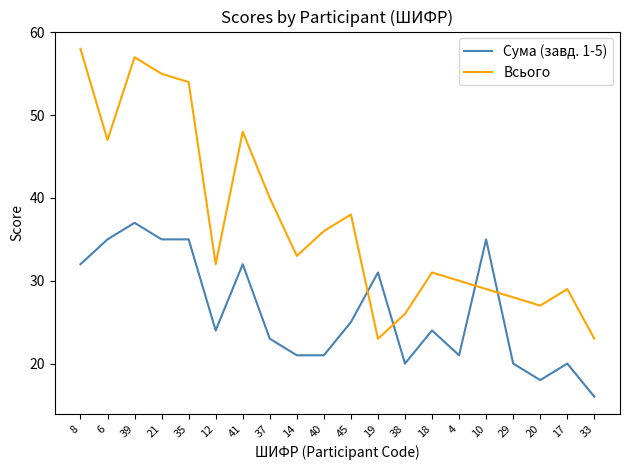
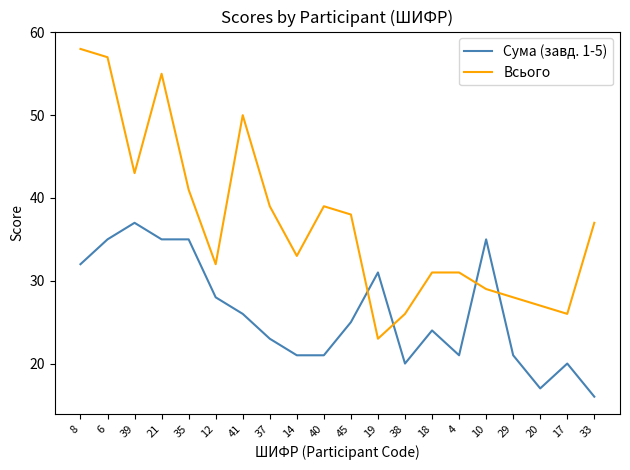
Всього, 6: 47 -> 57
Всього, 39: 57 -> 43
Всього, 35: 54 -> 41
Сума (завд. 1-5), 12: 24 -> 28
Сума (завд. 1-5), 41: 32 -> 26
Всього, 41: 48 -> 50
Всього, 37: 40 -> 39
Всього, 40: 36 -> 39
Всього, 4: 30 -> 31
Сума (завд. 1-5), 29: 20 -> 21
Сума (завд. 1-5), 20: 18 -> 17
Всього, 17: 29 -> 26
Всього, 33: 23 -> 37
